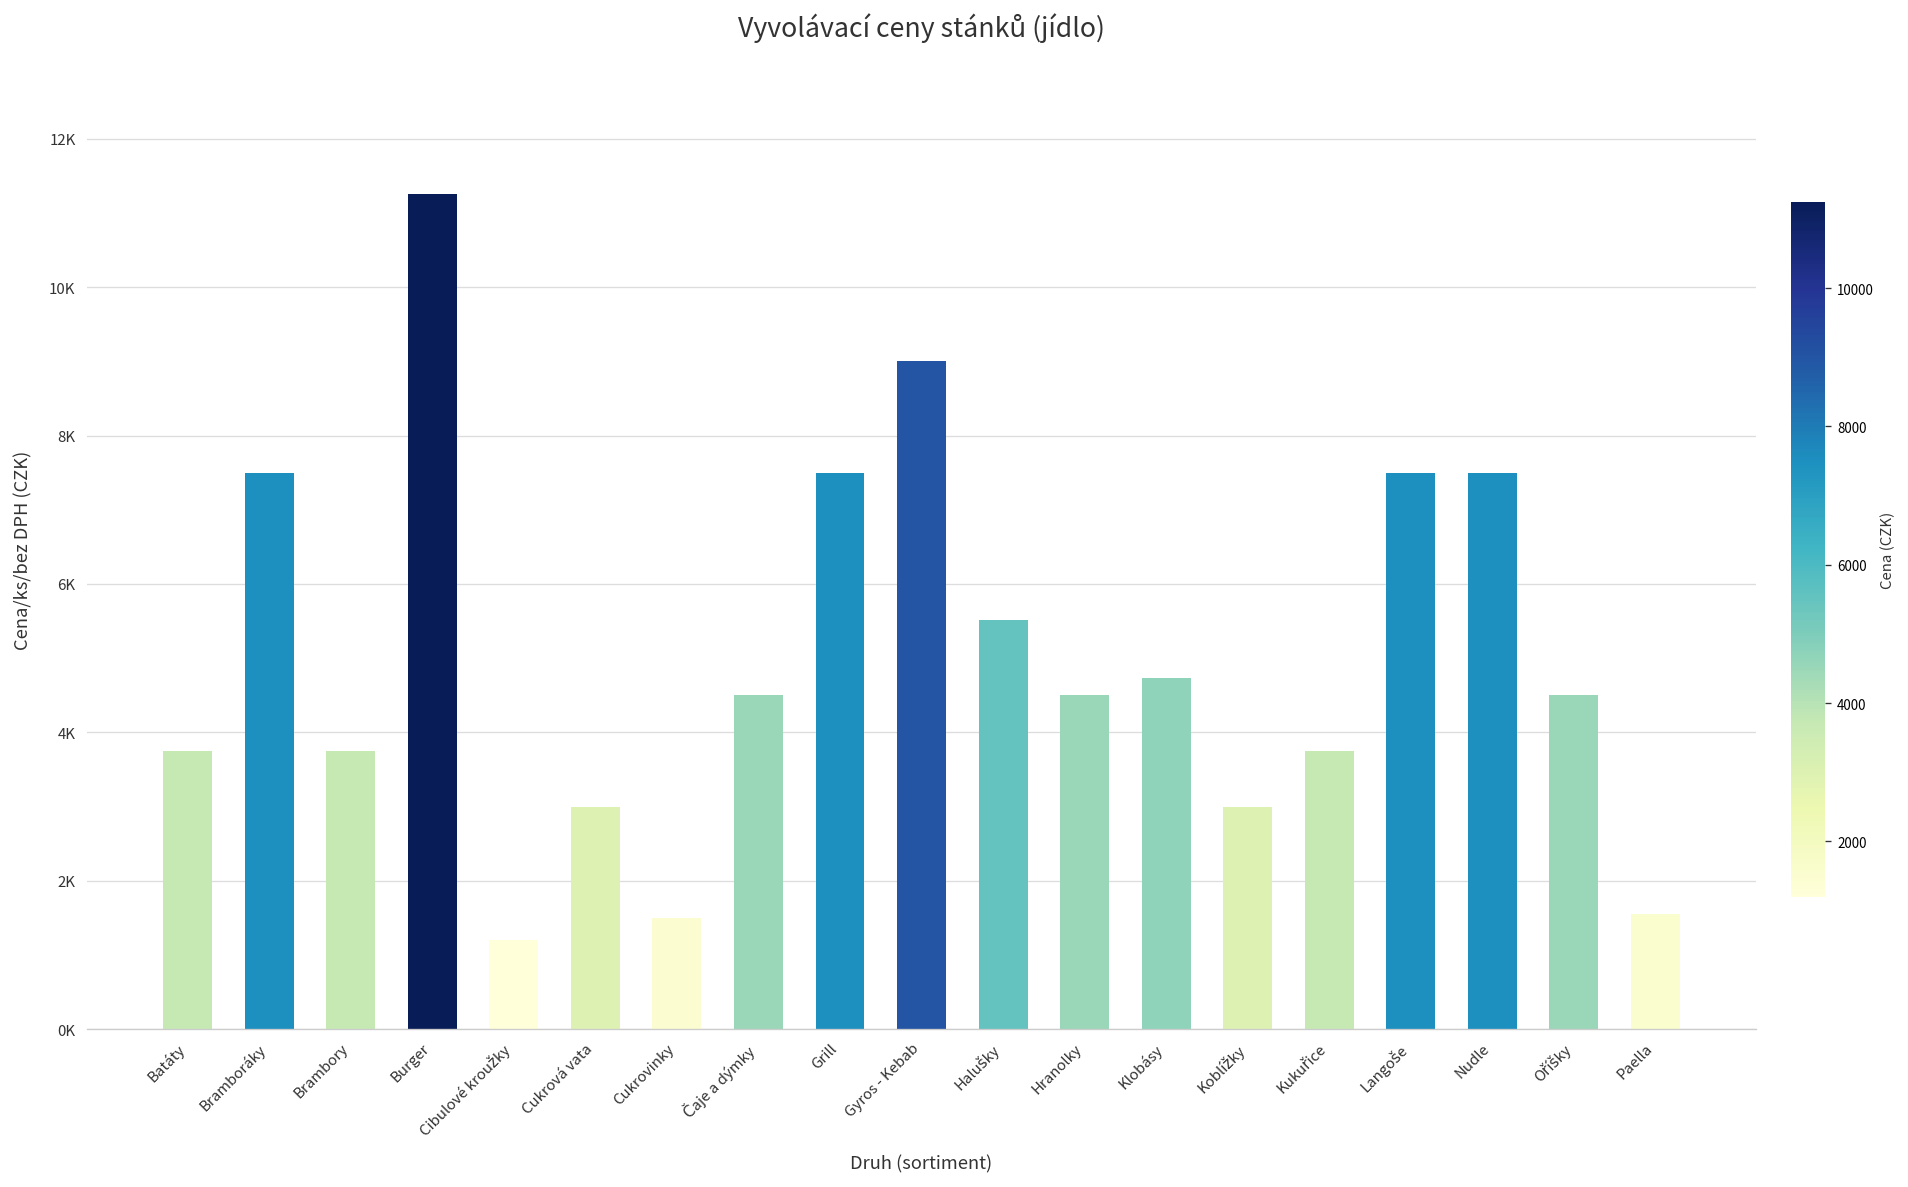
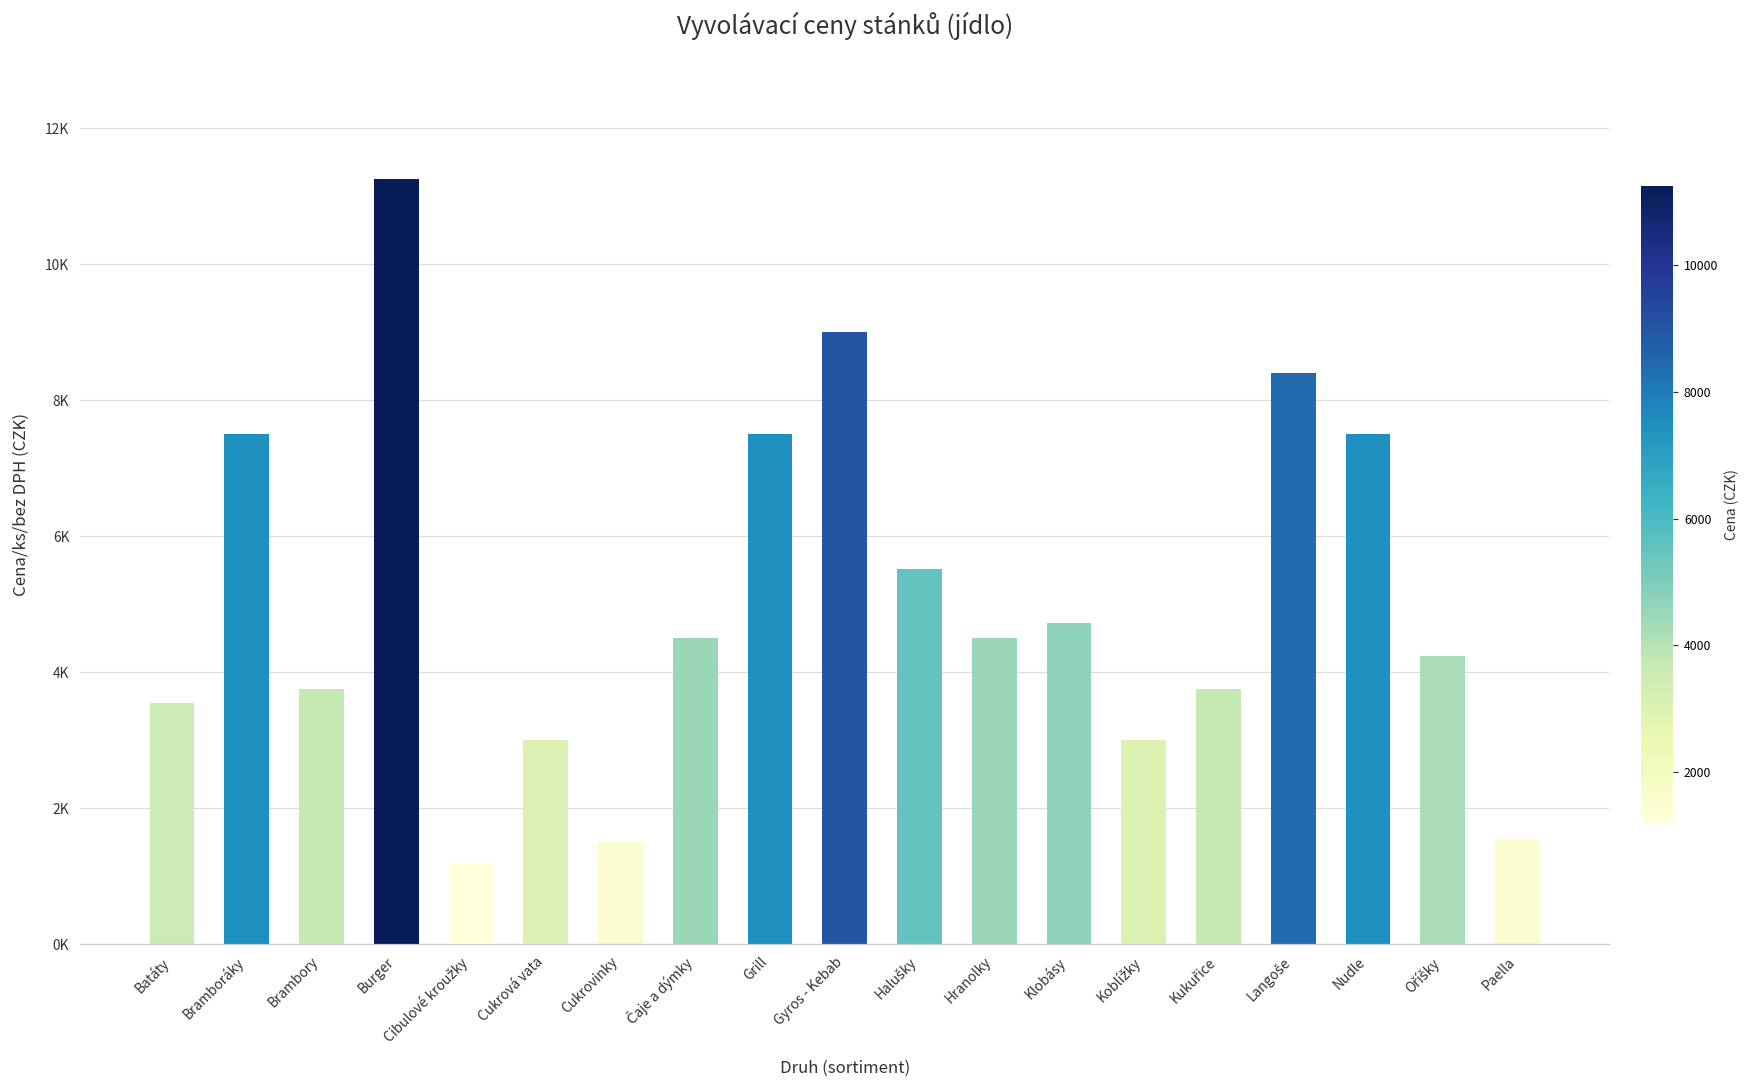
Batáty: 3800 -> 3500
Langoše: 7500 -> 8400
Oříšky: 4500 -> 4200
